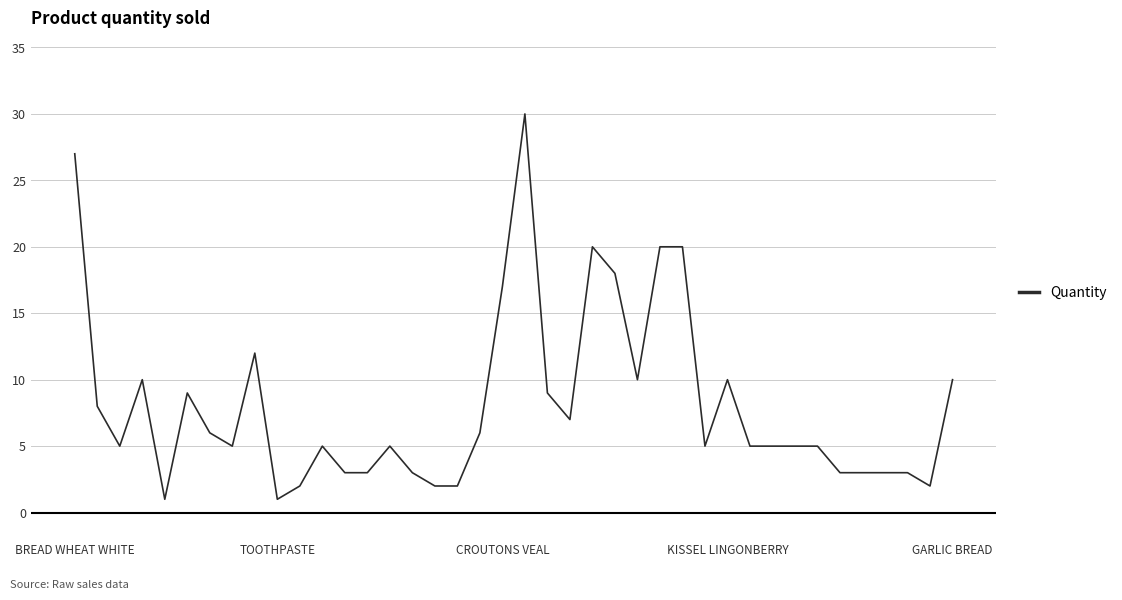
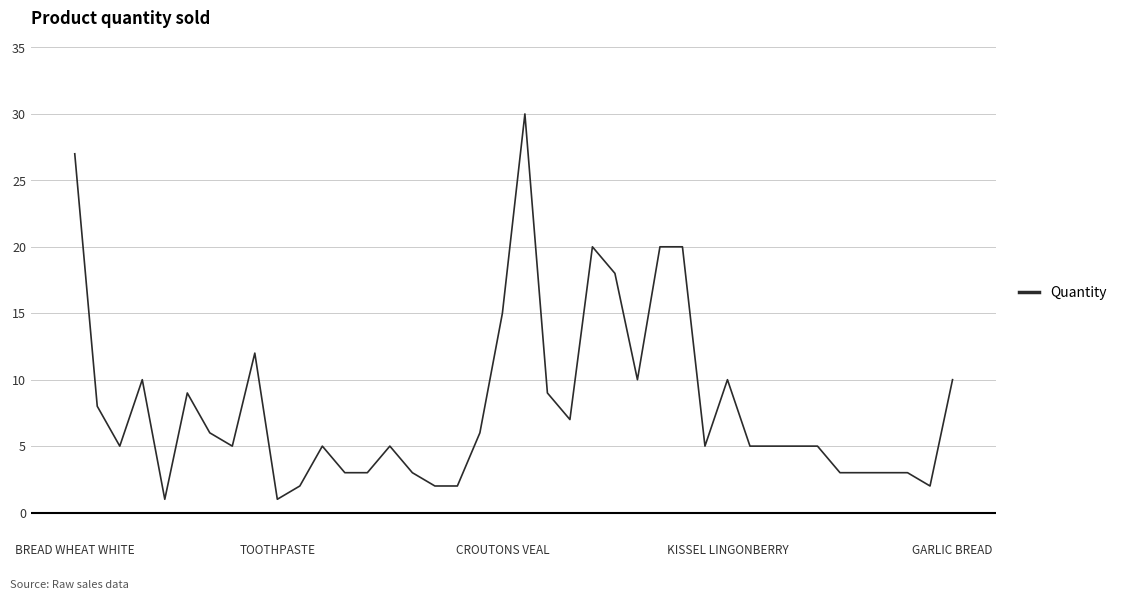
CROUTONS VEAL: 17 -> 15
